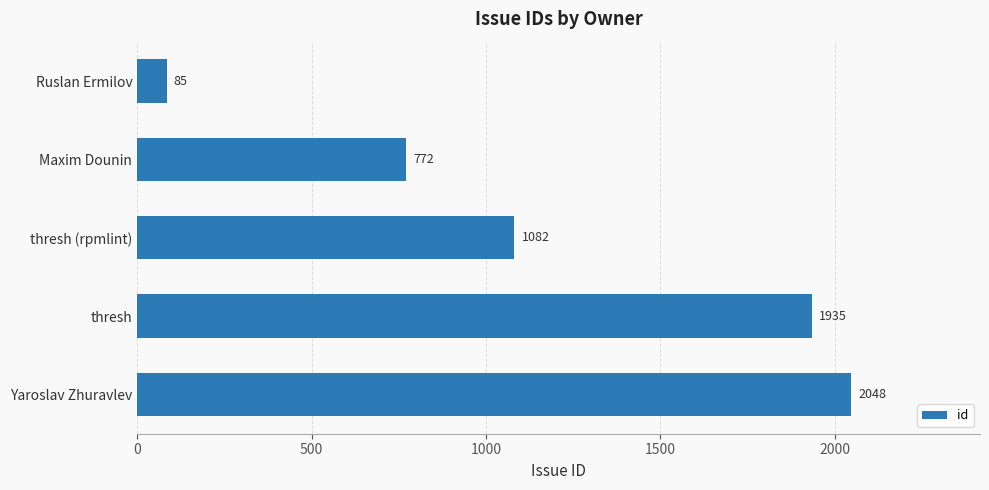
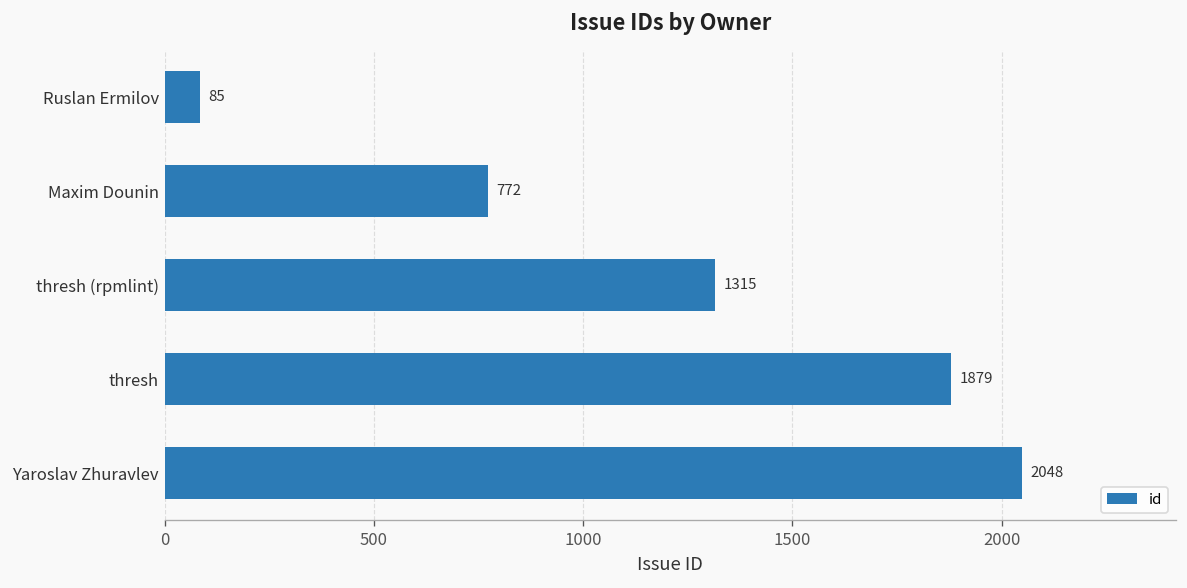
thresh (rpmlint): 1082 -> 1315
thresh: 1935 -> 1879
